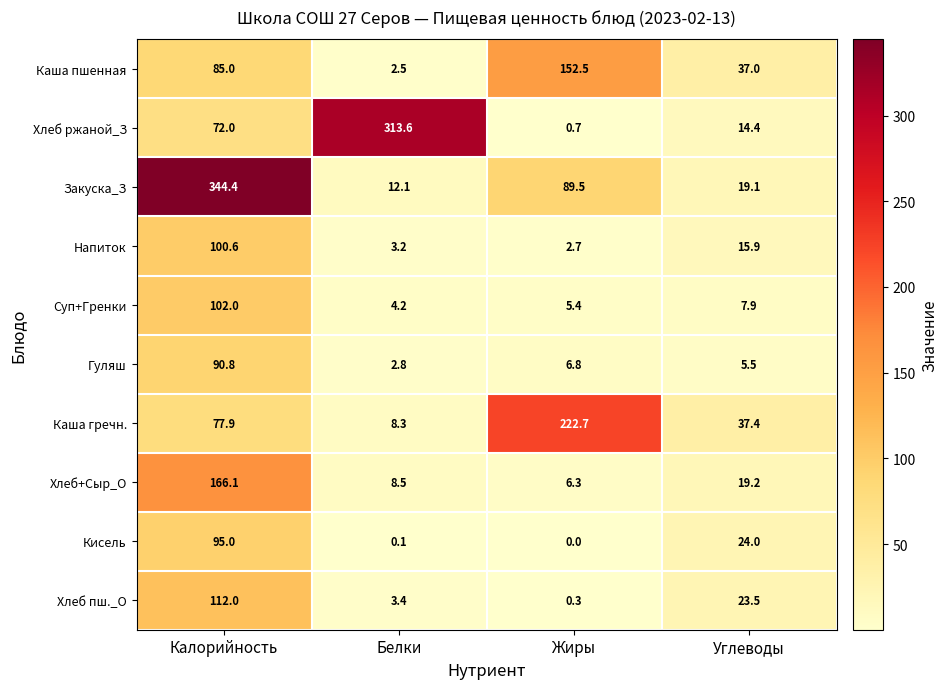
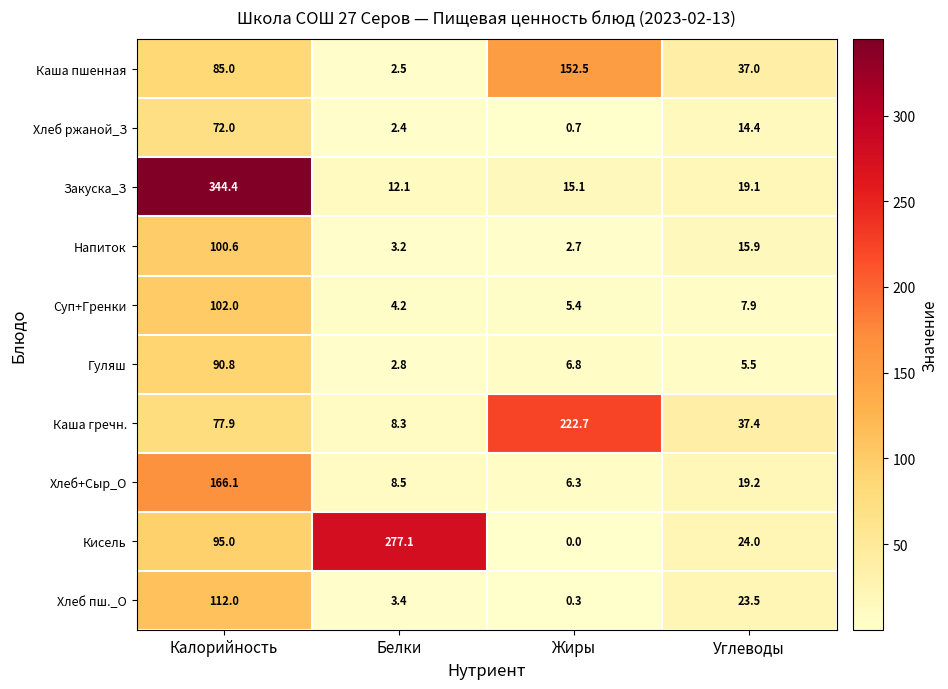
Хлеб ржаной_З, Белки: 313.6 -> 2.4
Закуска_З, Жиры: 89.5 -> 15.1
Кисель, Белки: 0.1 -> 277.1
